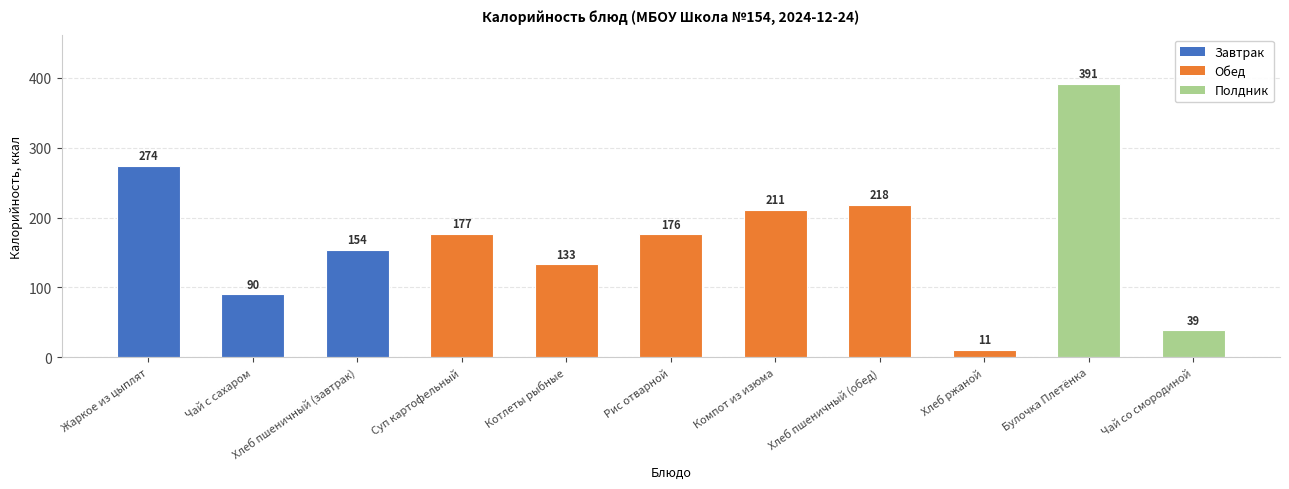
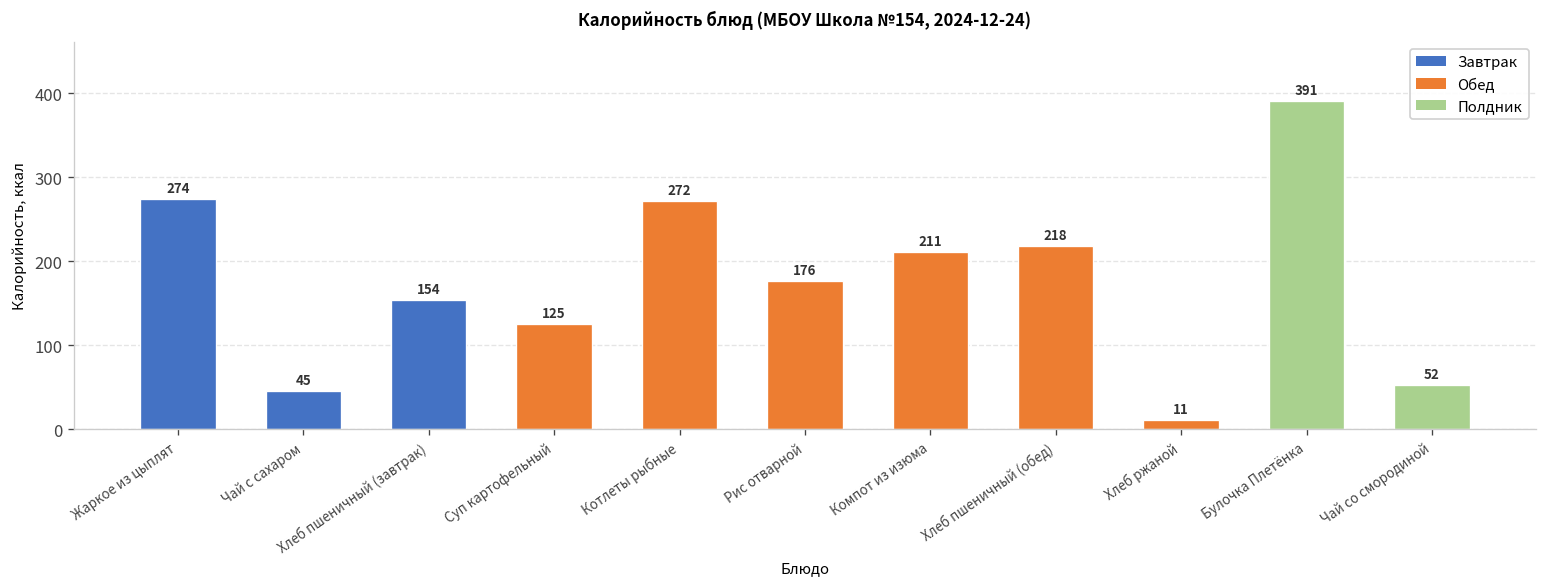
Чай с сахаром: 90 -> 45
Суп картофельный: 177 -> 125
Котлеты рыбные: 133 -> 272
Чай со смородиной: 39 -> 52
